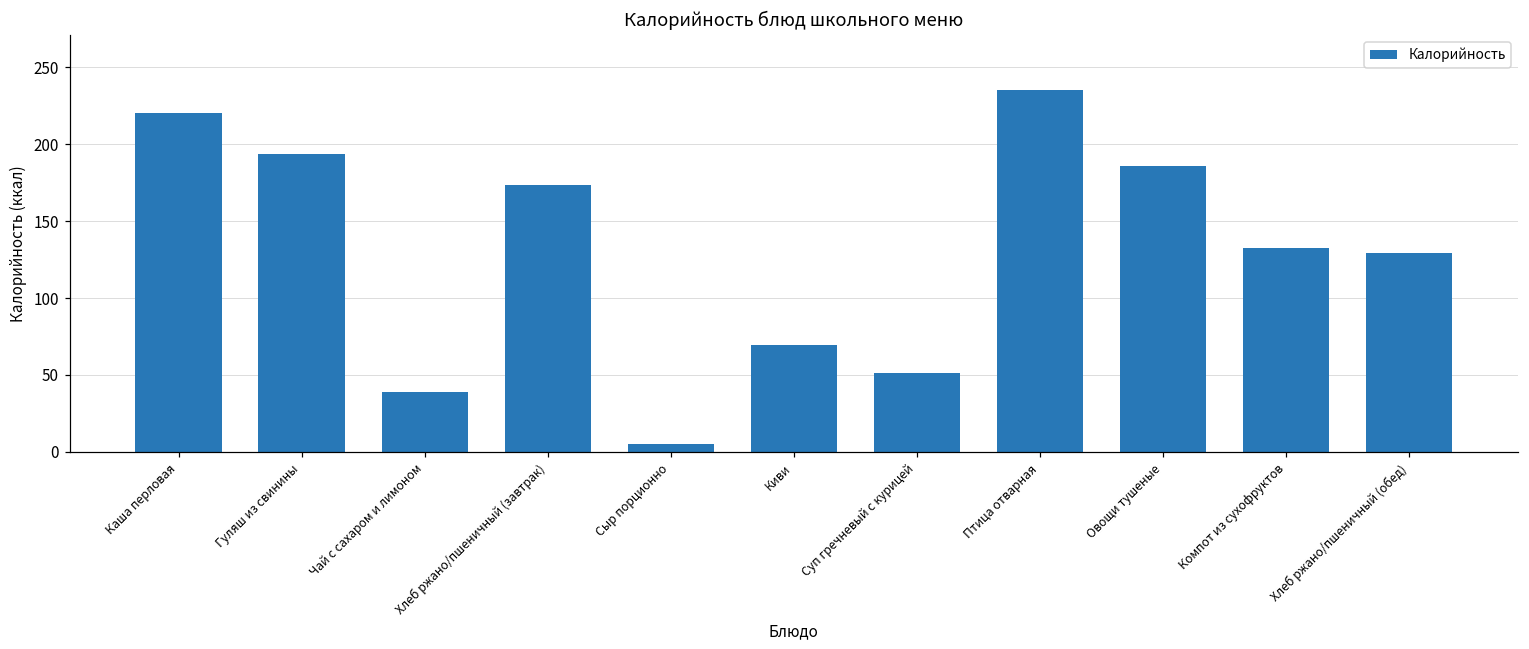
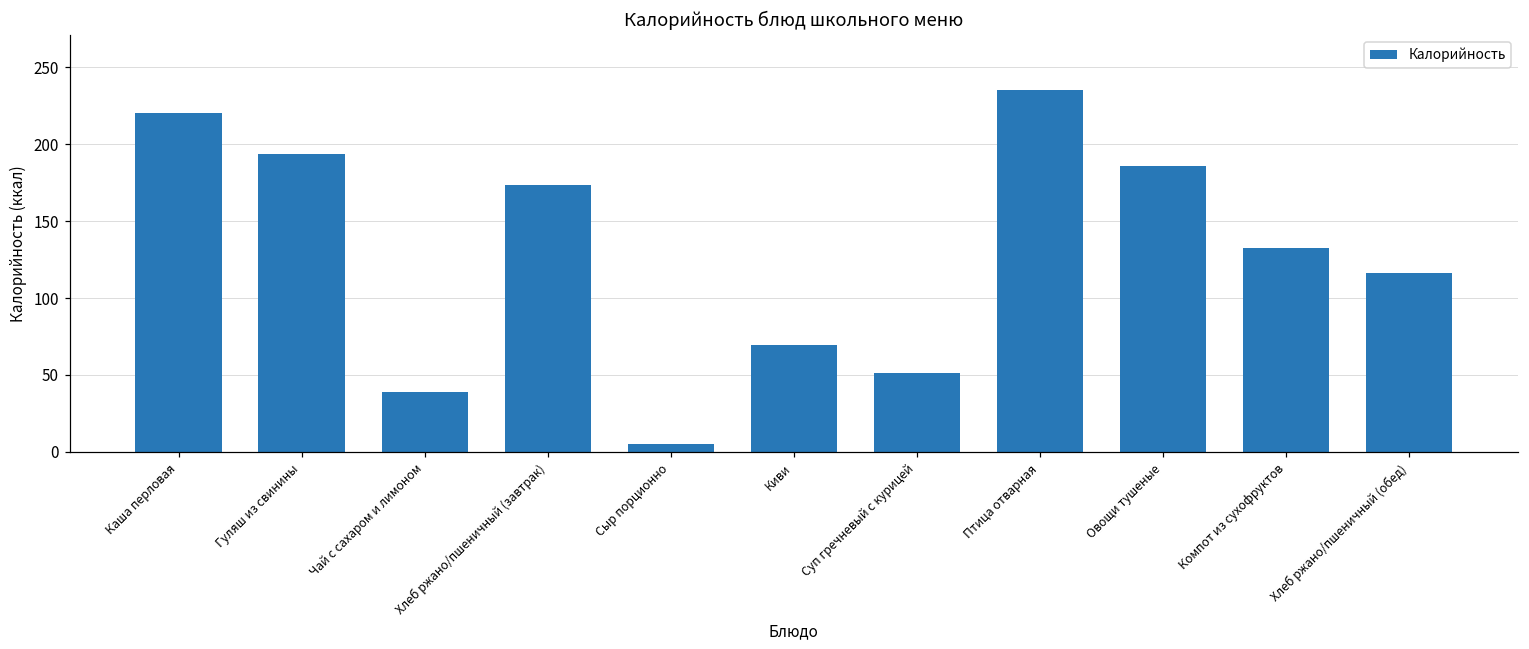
Хлеб ржано/пшеничный (обед): 129 -> 116
